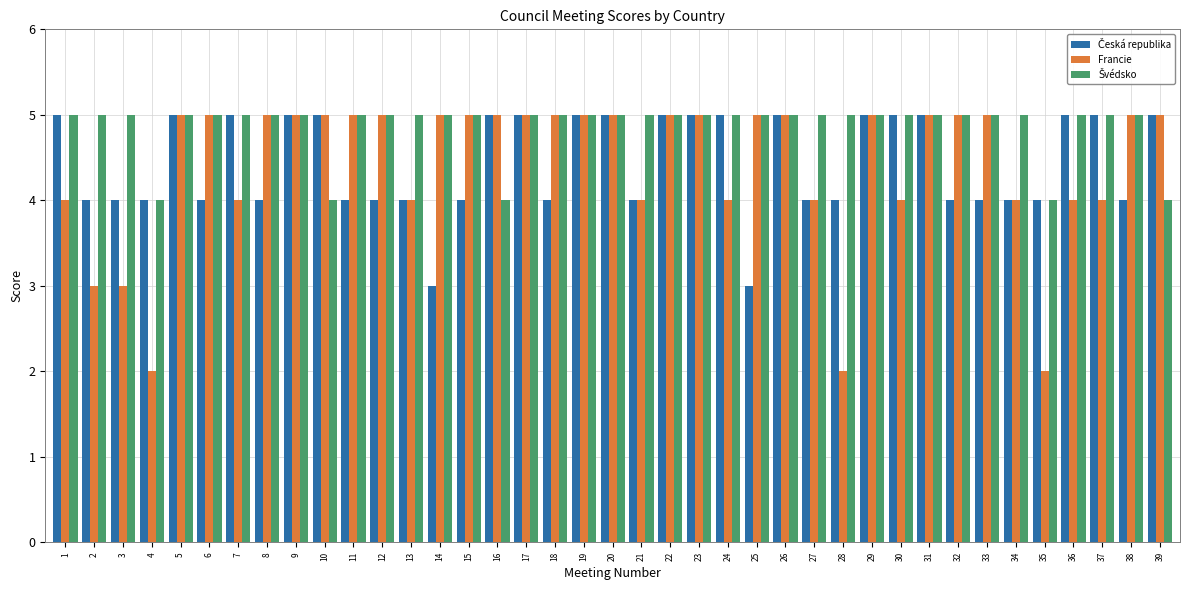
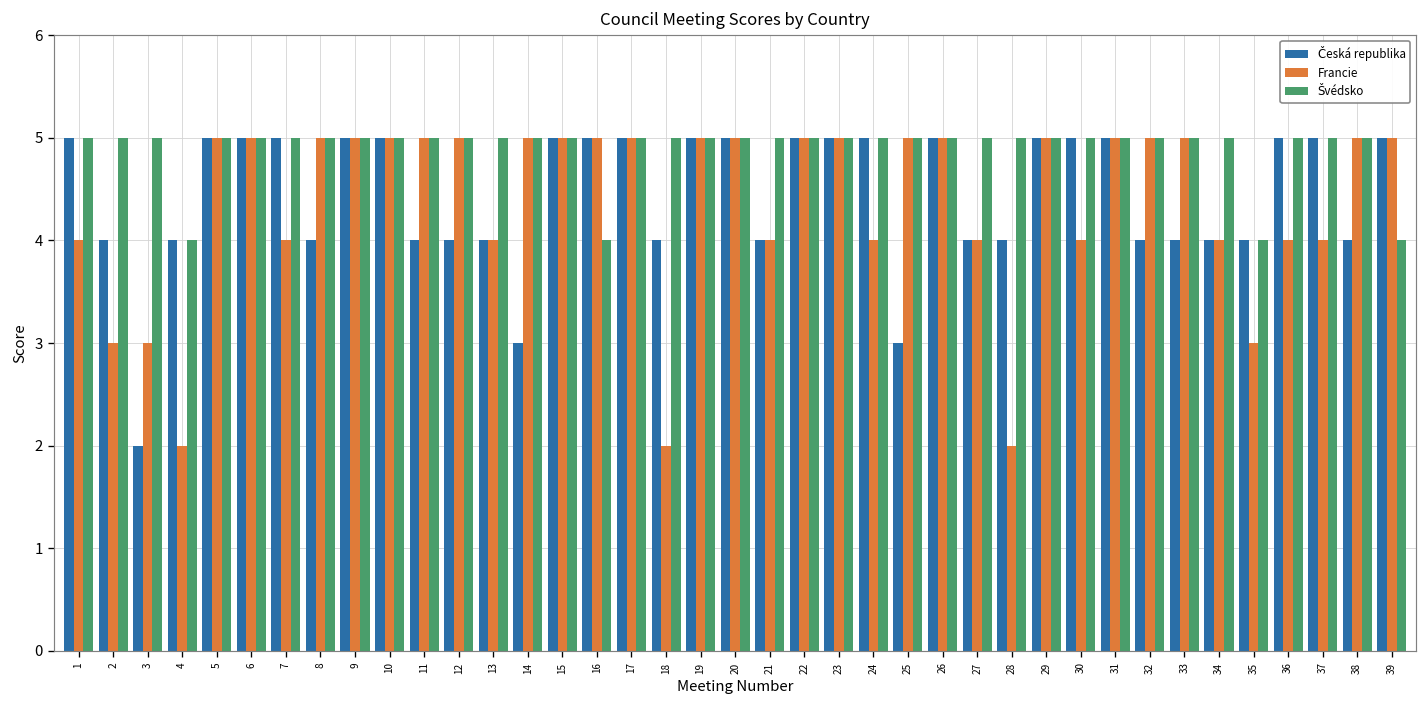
Česká republika, 3: 4 -> 2
Česká republika, 6: 4 -> 5
Švédsko, 10: 4 -> 5
Česká republika, 15: 4 -> 5
Francie, 18: 5 -> 2
Francie, 35: 2 -> 3
